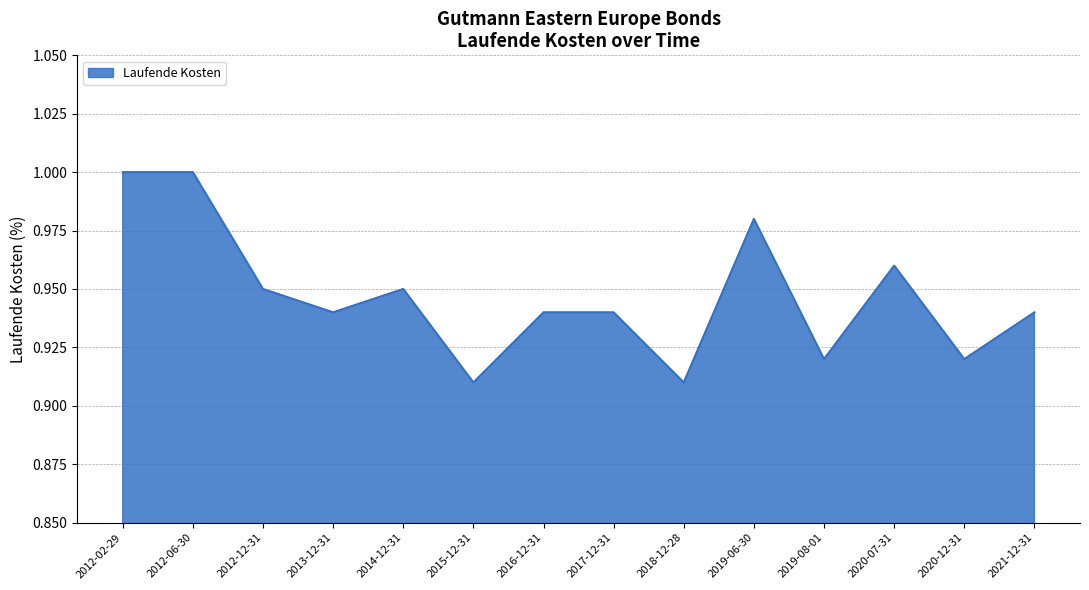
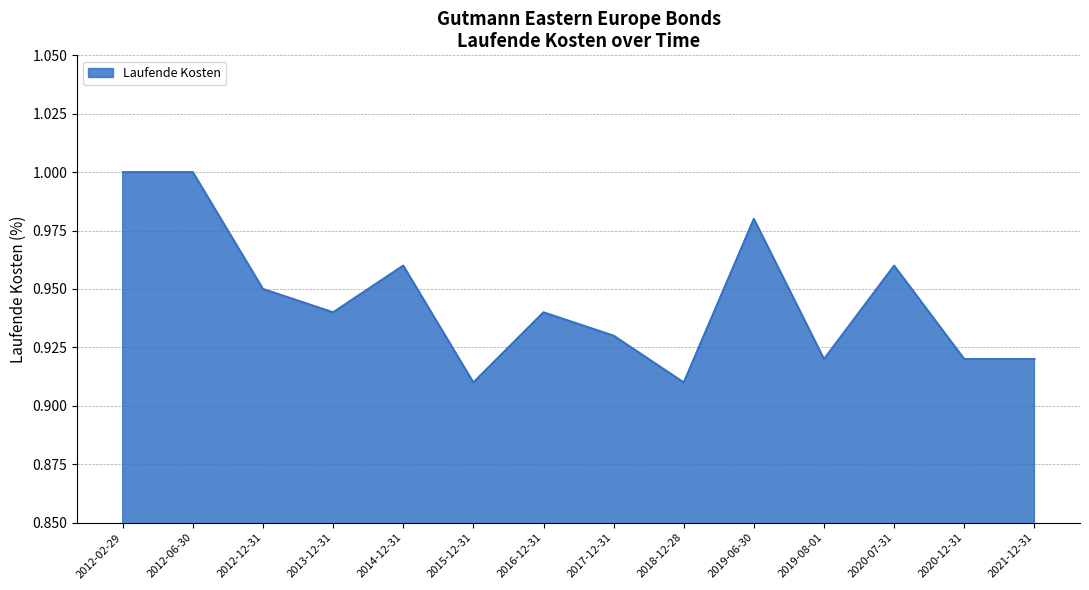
2014-12-31: 0.95 -> 0.96
2017-12-31: 0.94 -> 0.93
2021-12-31: 0.94 -> 0.92
